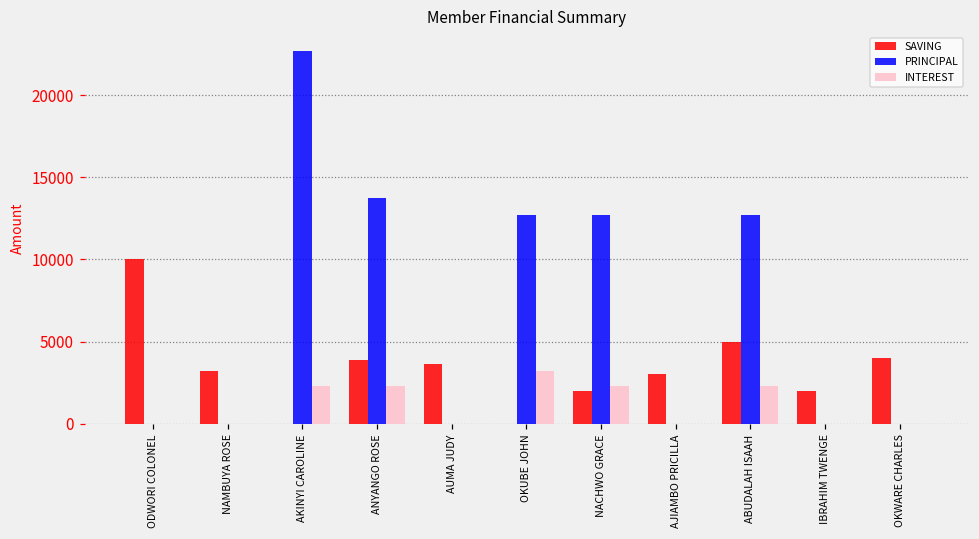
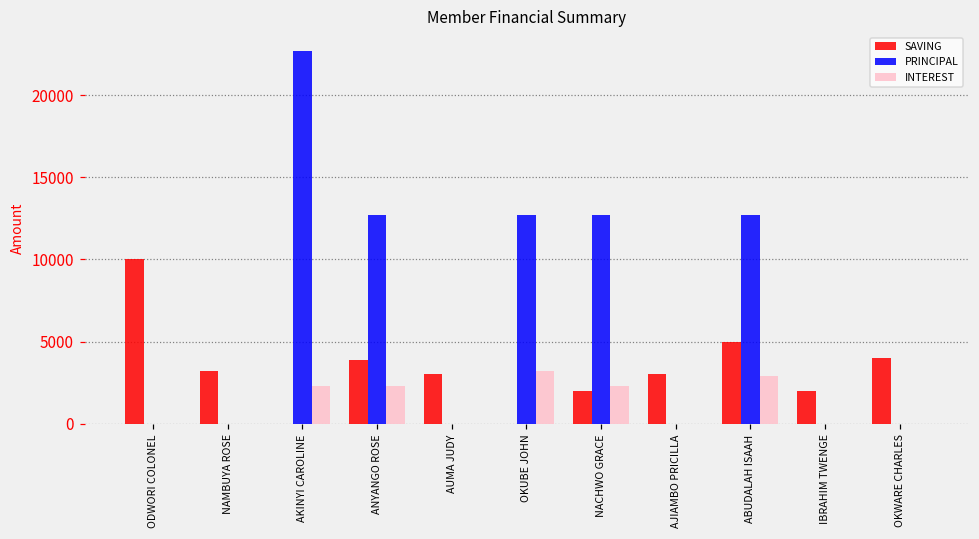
PRINCIPAL, ANYANGO ROSE: 13800 -> 12700
SAVING, AUMA JUDY: 3600 -> 3000
INTEREST, ABUDALAH ISAAH: 2300 -> 2900
